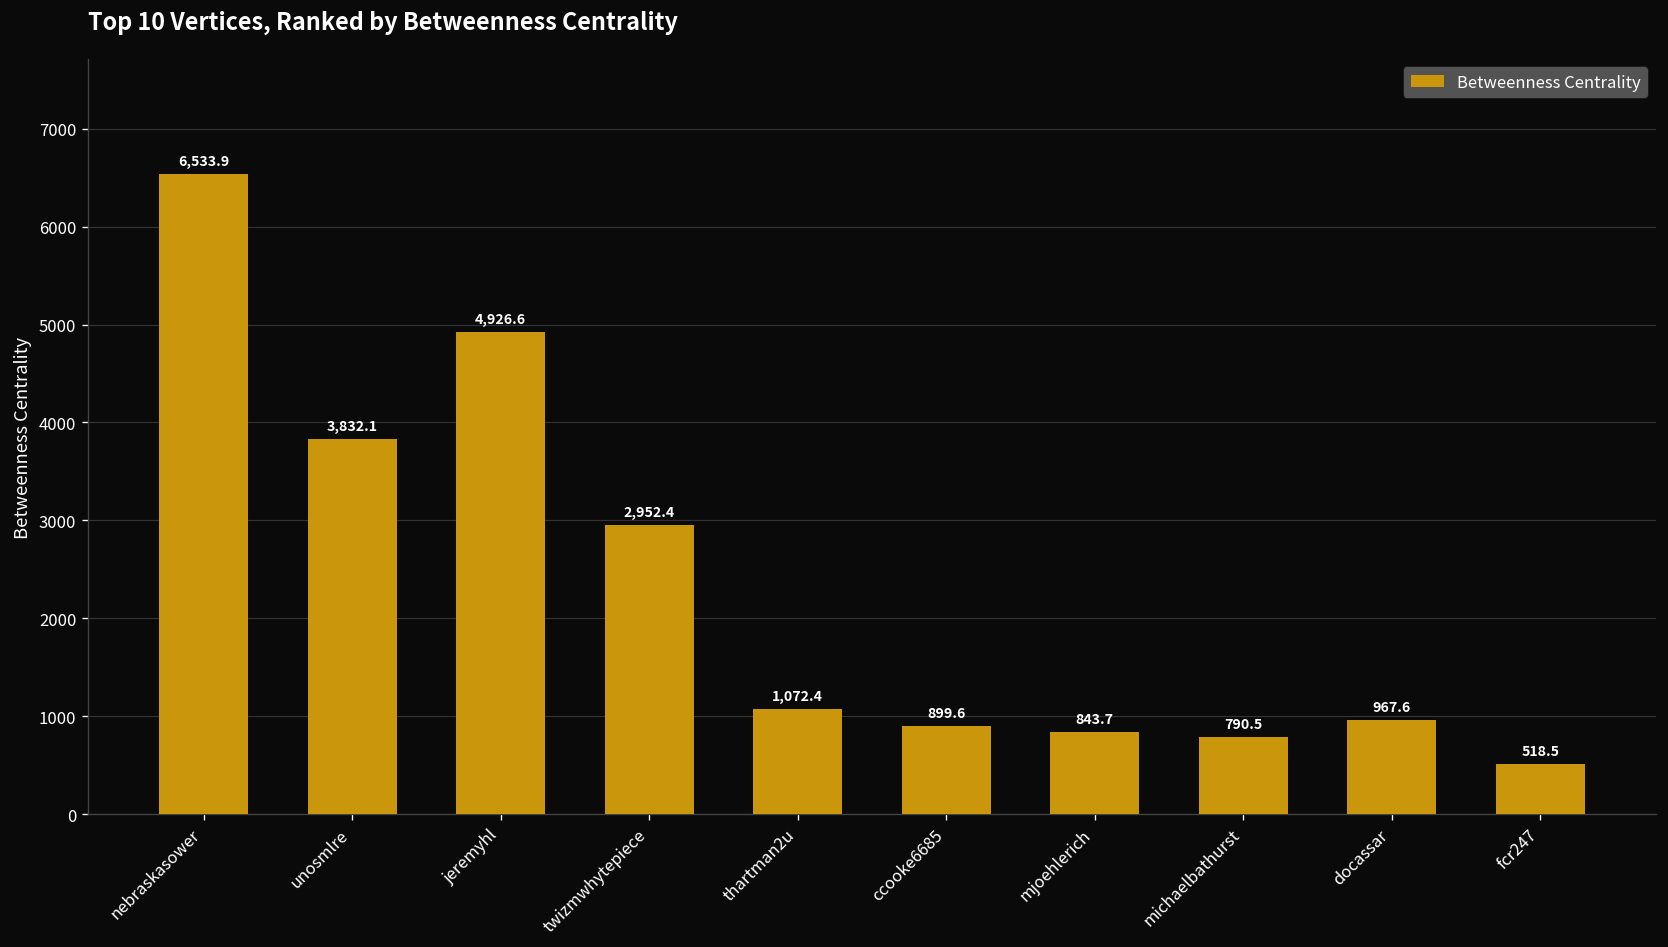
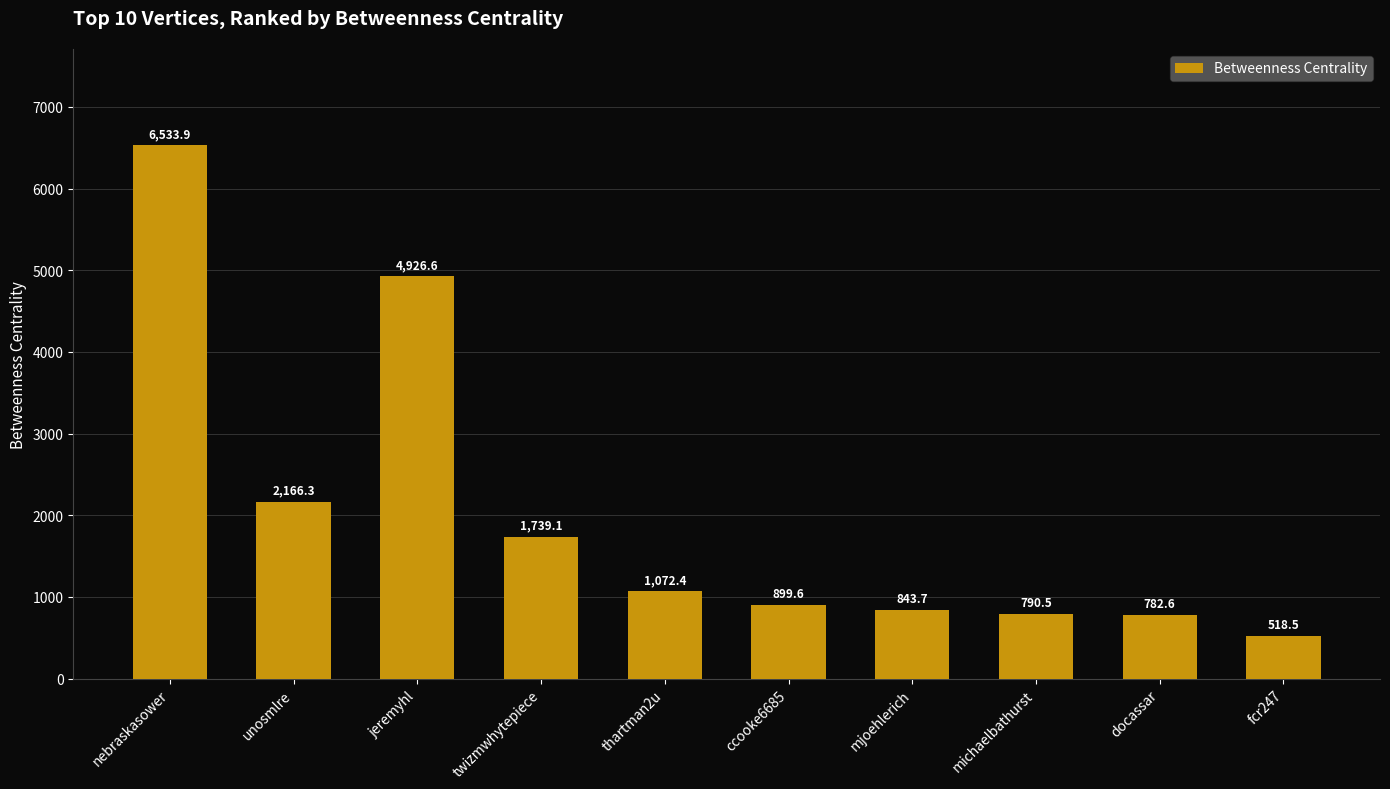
unosmlre: 3,832.1 -> 2,166.3
twizmwhytepiece: 2,952.4 -> 1,739.1
docassar: 967.6 -> 782.6
